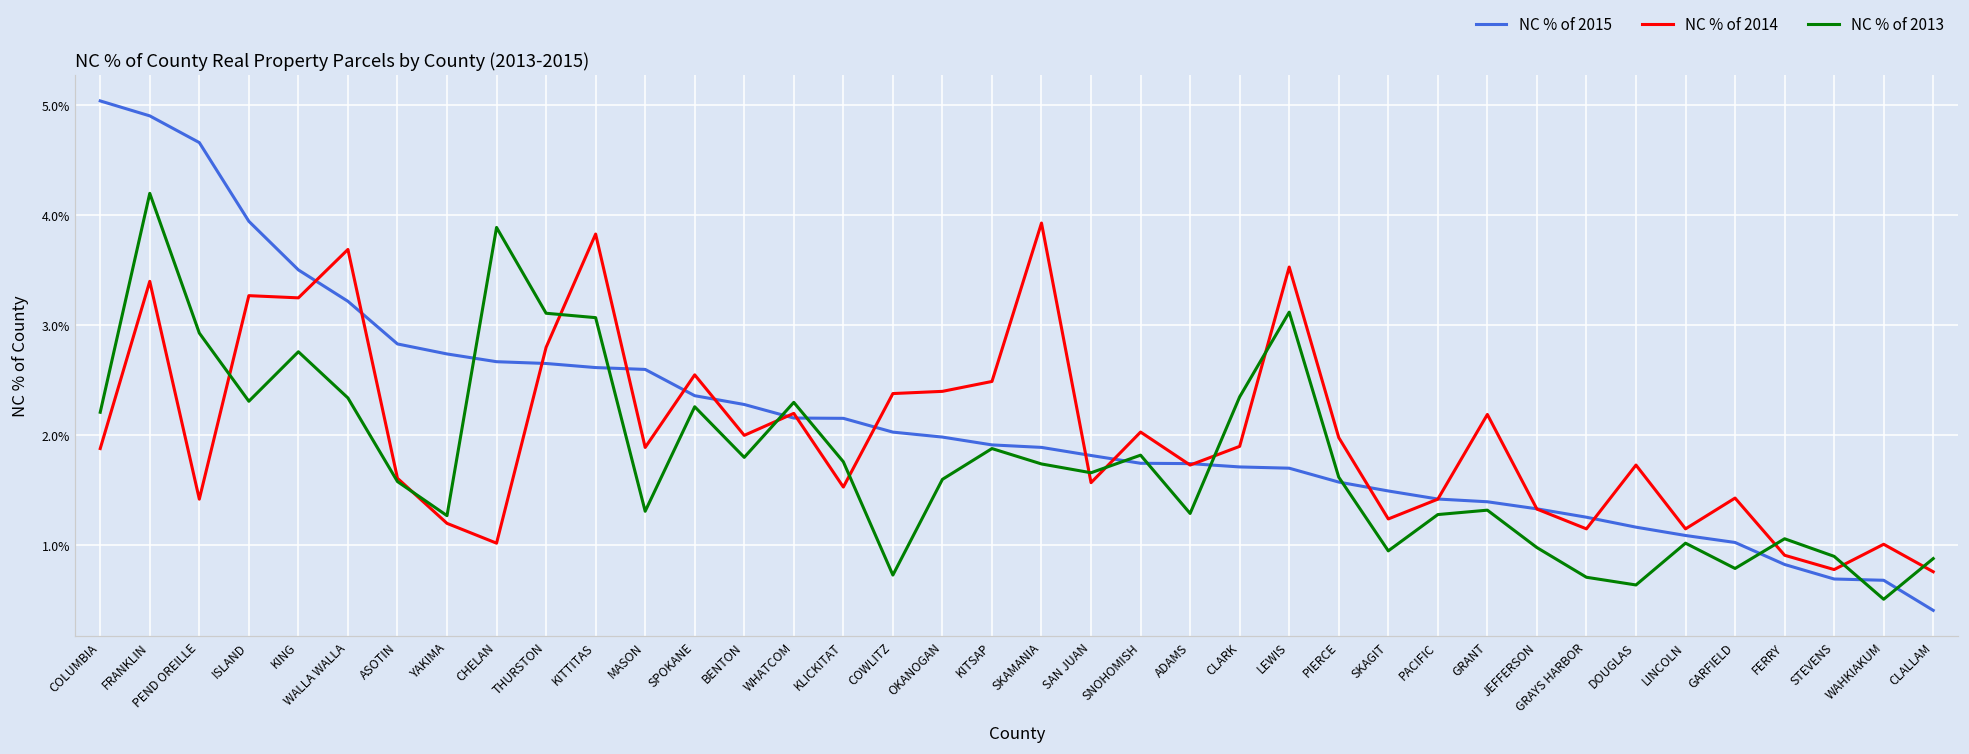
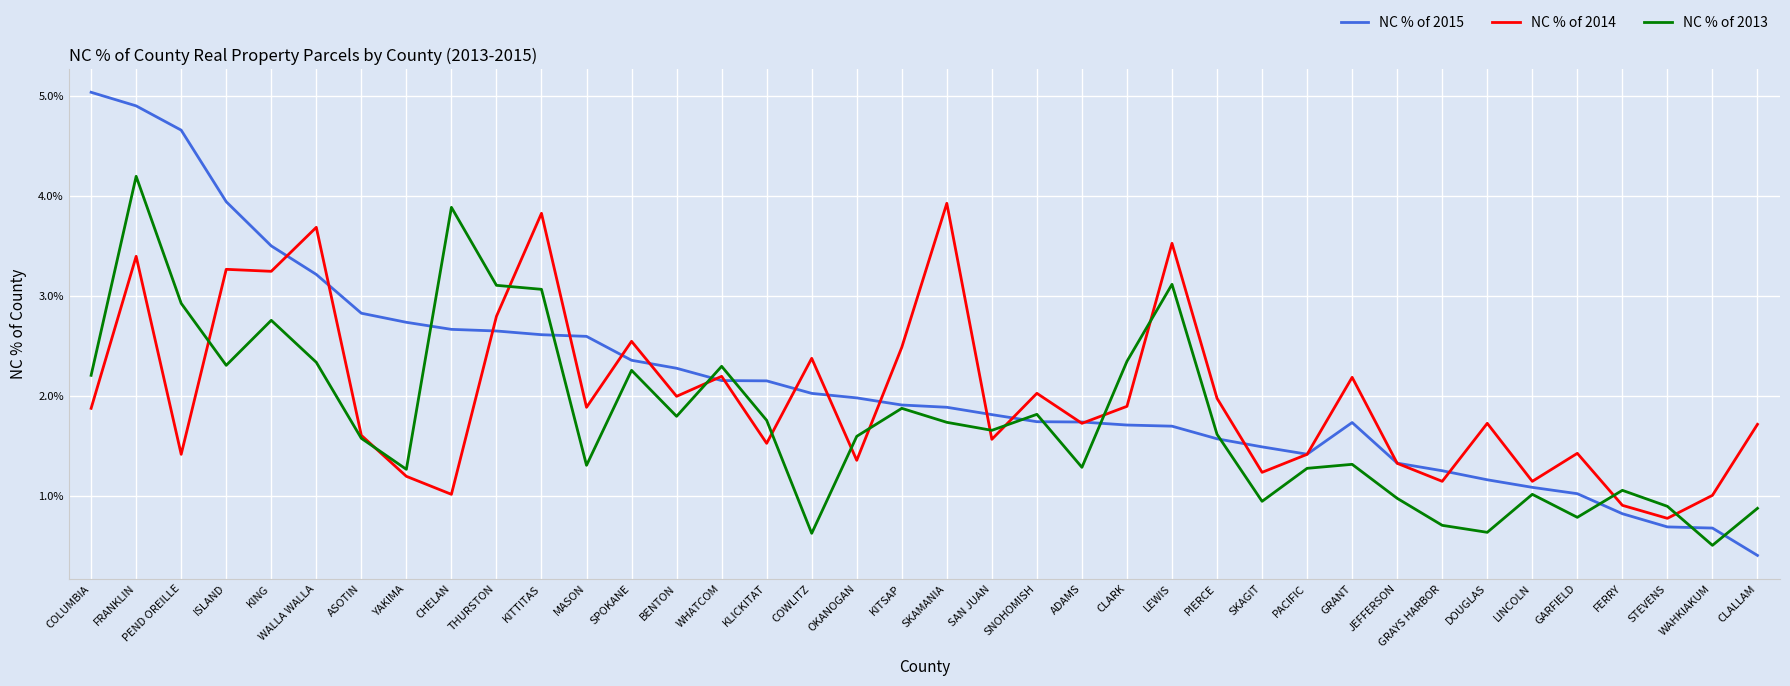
NC % of 2013, COWLITZ: 0.73% -> 0.63%
NC % of 2014, OKANOGAN: 2.40% -> 1.36%
NC % of 2015, GRANT: 1.40% -> 1.74%
NC % of 2014, CLALLAM: 0.76% -> 1.72%
